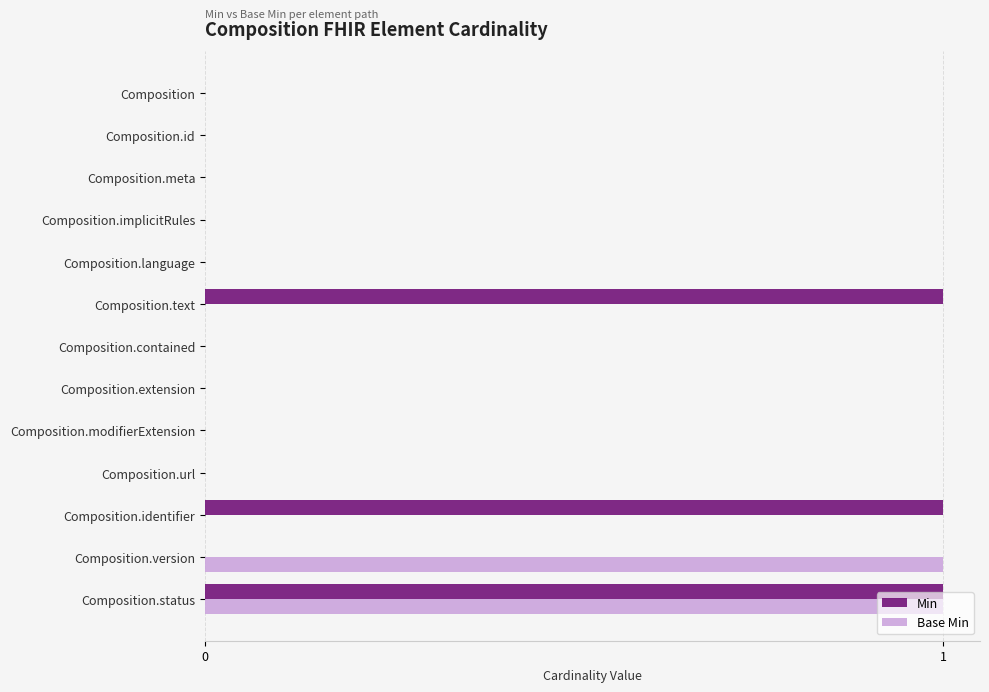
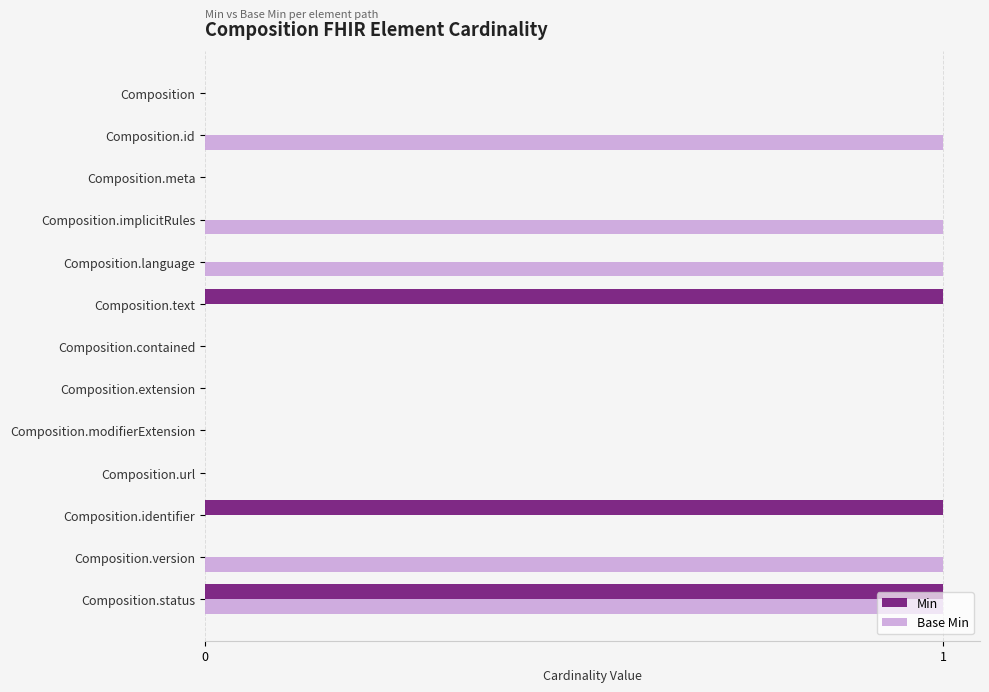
Base Min, Composition.id: 0 -> 1
Base Min, Composition.implicitRules: 0 -> 1
Base Min, Composition.language: 0 -> 1
